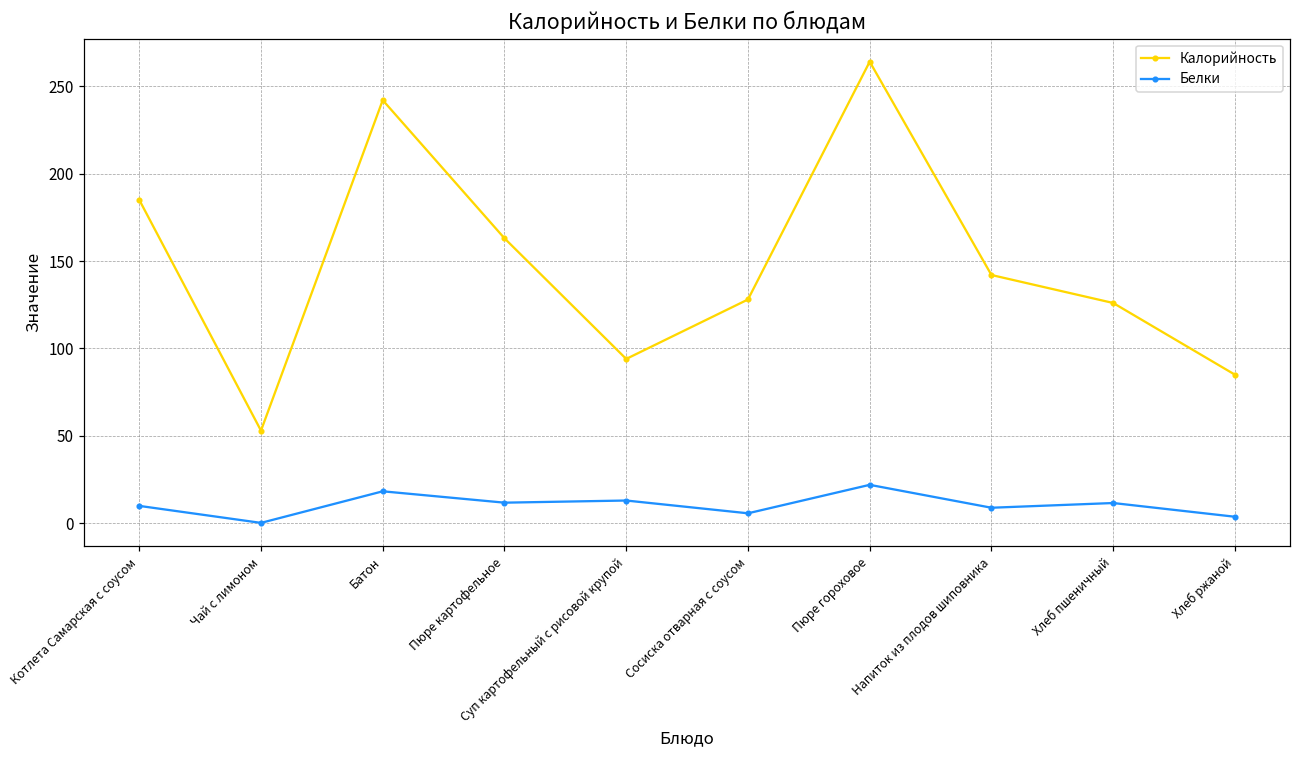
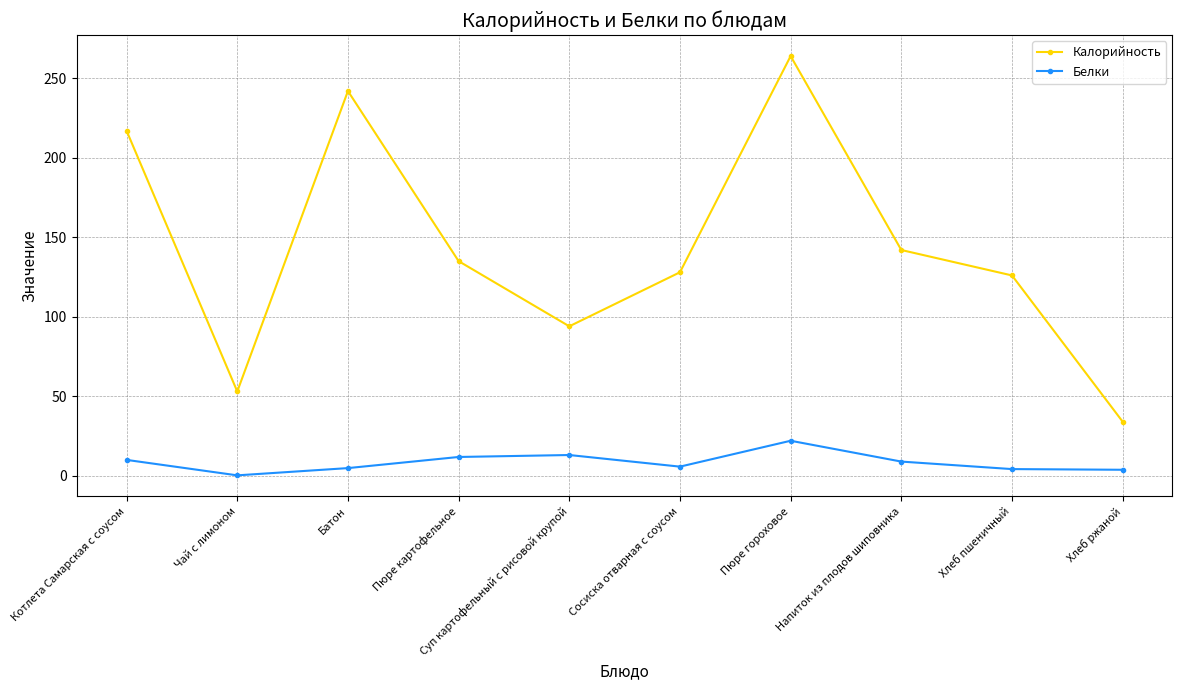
Калорийность, Котлета Самарская с соусом: 185 -> 217
Белки, Батон: 18 -> 5
Калорийность, Пюре картофельное: 163 -> 135
Белки, Хлеб пшеничный: 12 -> 4
Калорийность, Хлеб ржаной: 85 -> 34
